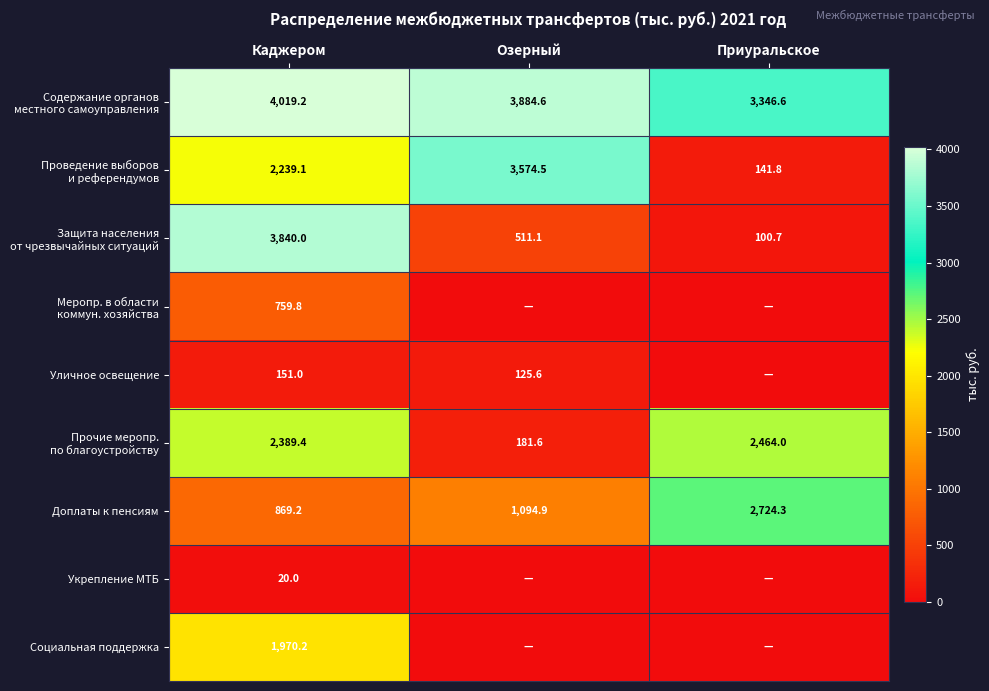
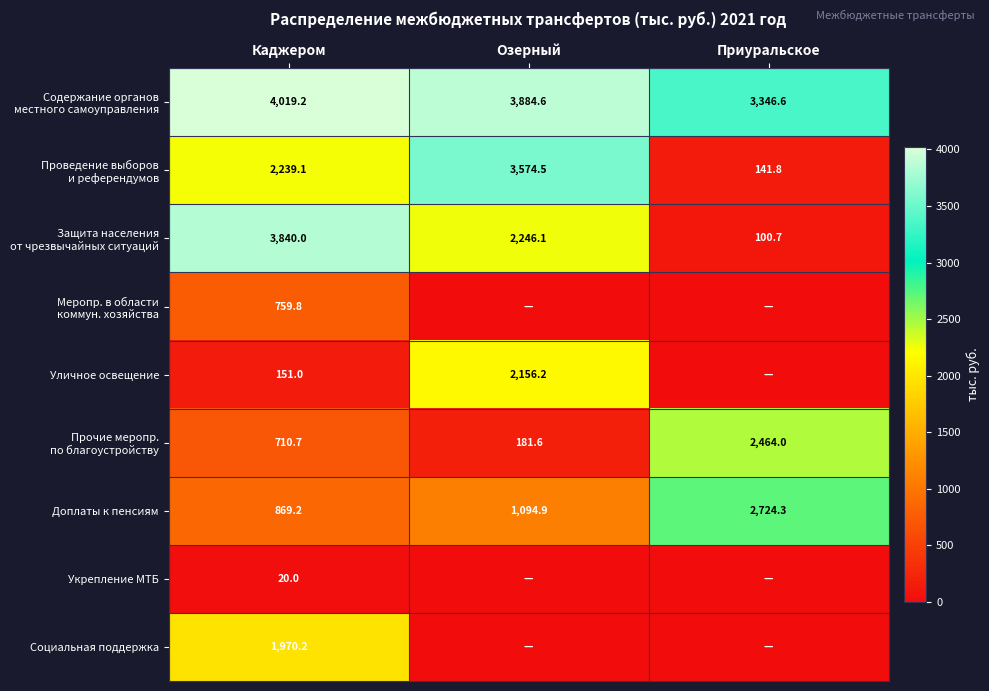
Защита населения от чрезвычайных ситуаций, Озерный: 511.1 -> 2,246.1
Уличное освещение, Озерный: 125.6 -> 2,156.2
Прочие меропр. по благоустройству, Каджером: 2,389.4 -> 710.7
